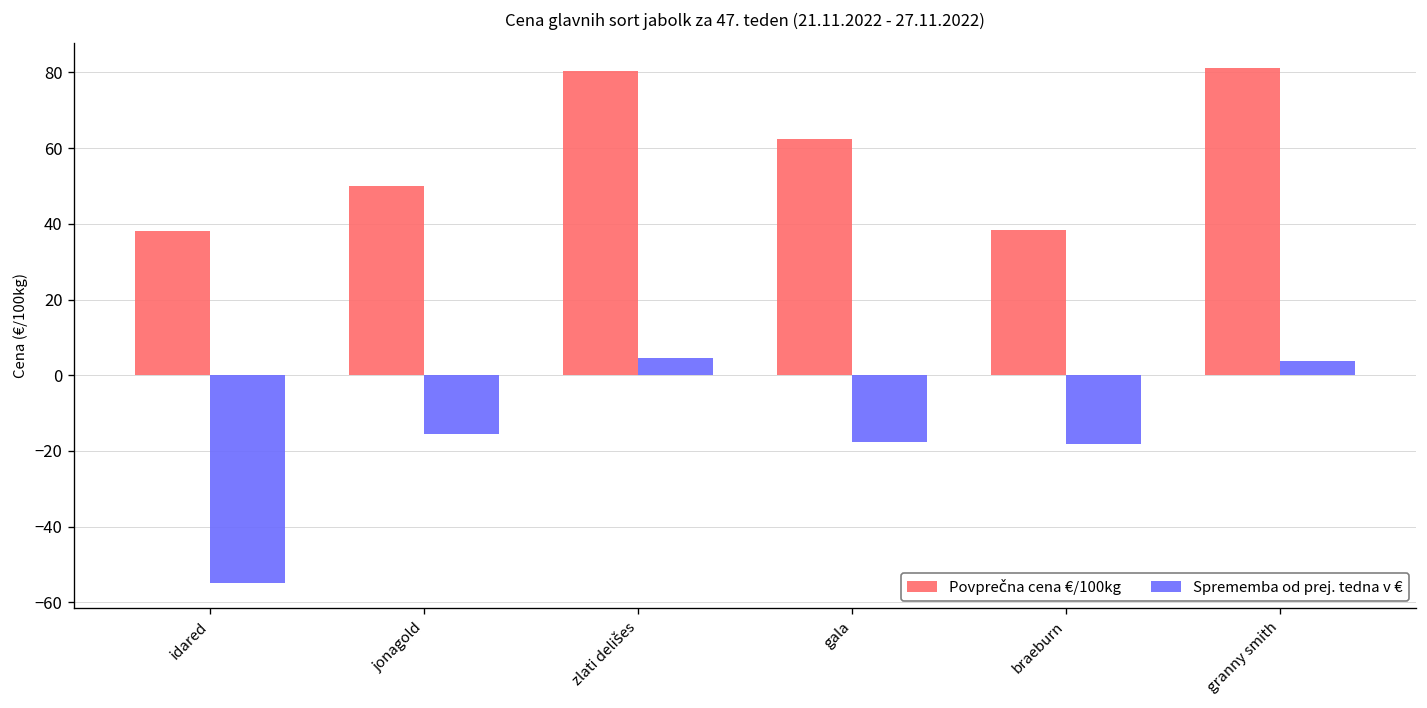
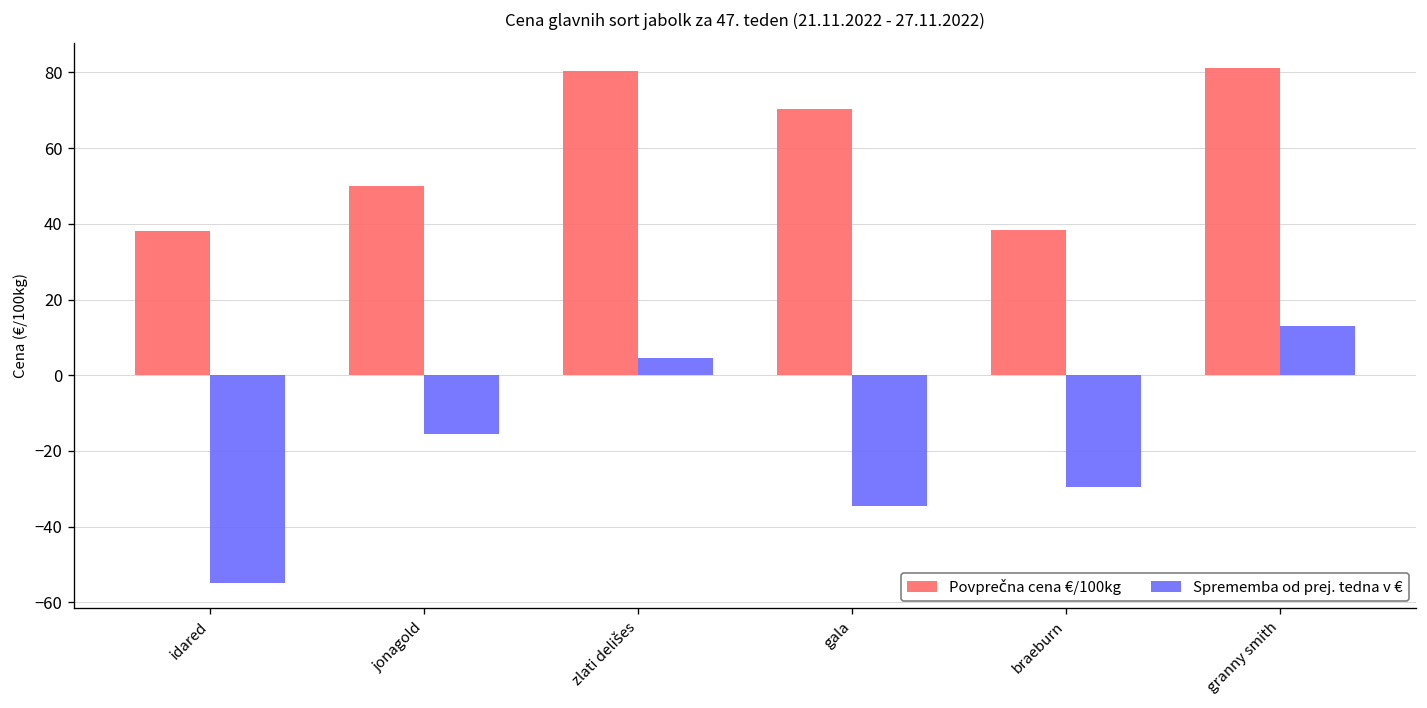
Povprečna cena €/100kg, gala: 62 -> 70
Sprememba od prej. tedna v €, gala: -18 -> -35
Sprememba od prej. tedna v €, braeburn: -18 -> -29
Sprememba od prej. tedna v €, granny smith: 4 -> 13
